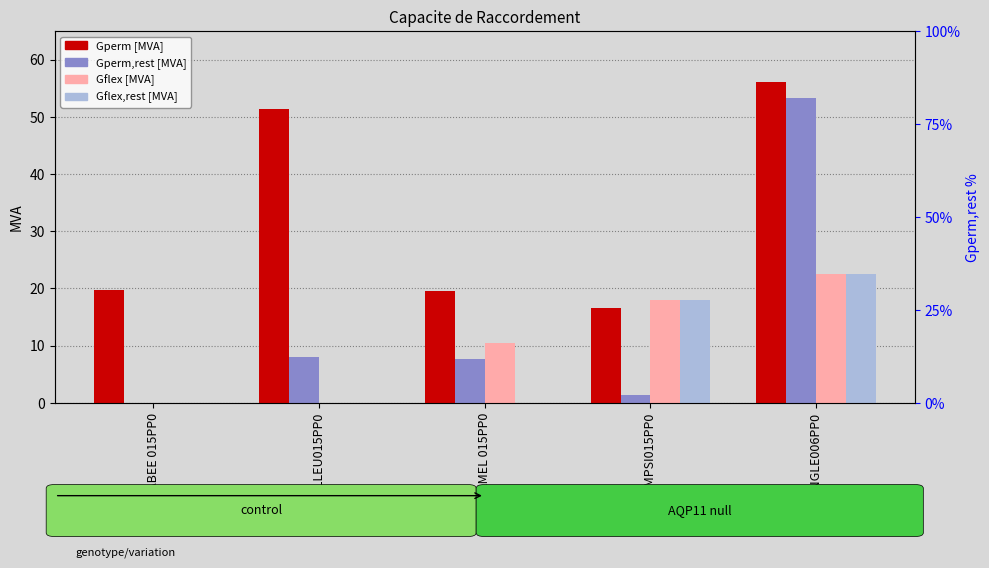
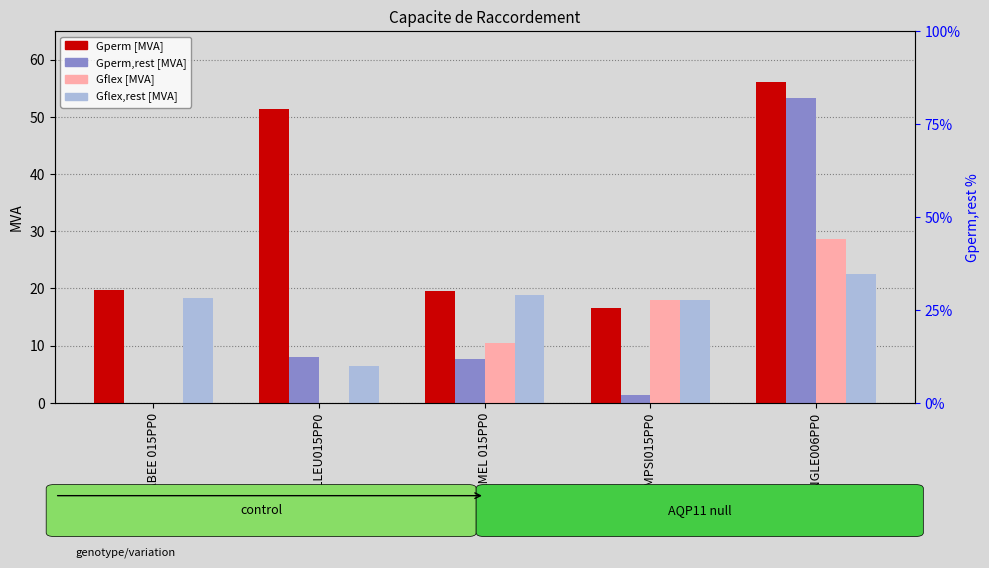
Gflex,rest [MVA], ABEE 015PP0: 0 -> 18
Gflex,rest [MVA], ALLEU015PP0: 0 -> 6
Gflex,rest [MVA], AMEL 015PP0: 0 -> 19
Gflex [MVA], ANGLE006PP0: 23 -> 29
